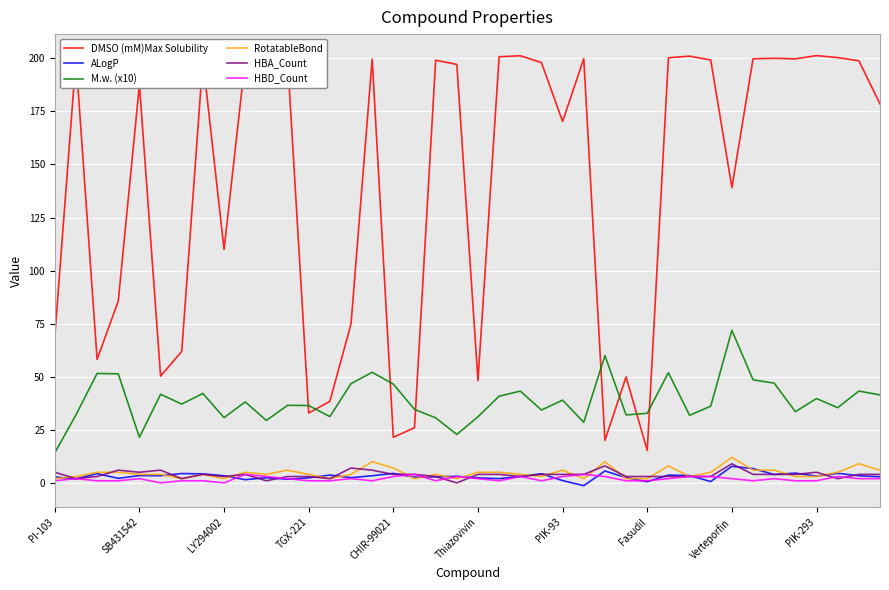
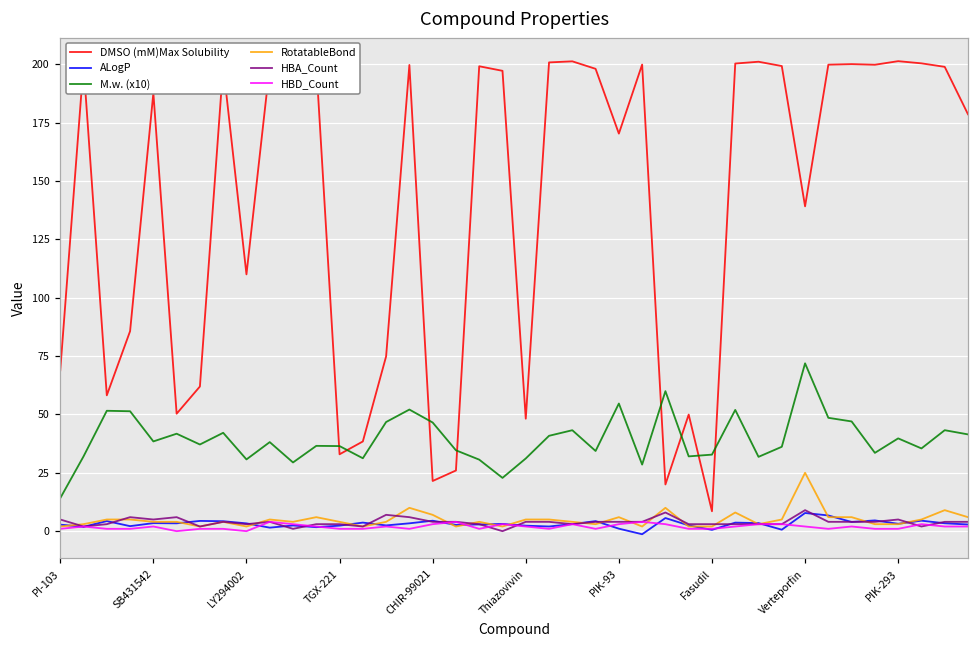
M.w. (x10), SB431542: 21 -> 38
M.w. (x10), PIK-93: 39 -> 55
DMSO (mM)Max Solubility, Fasudil: 15 -> 9
RotatableBond, Verteporfin: 12 -> 25
